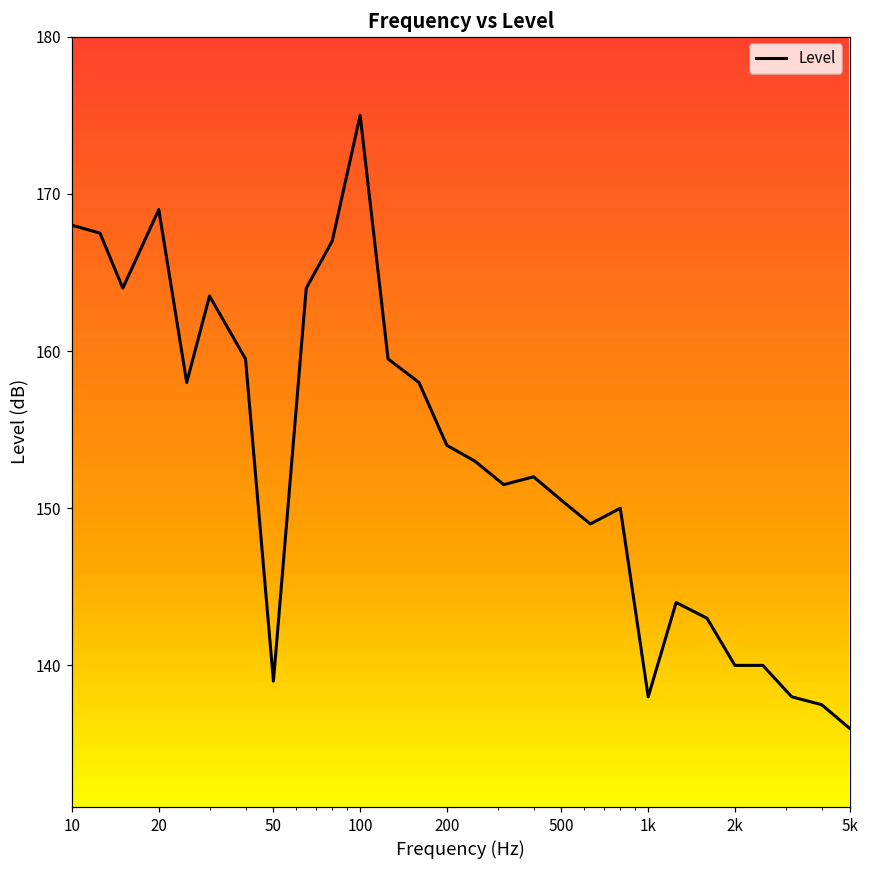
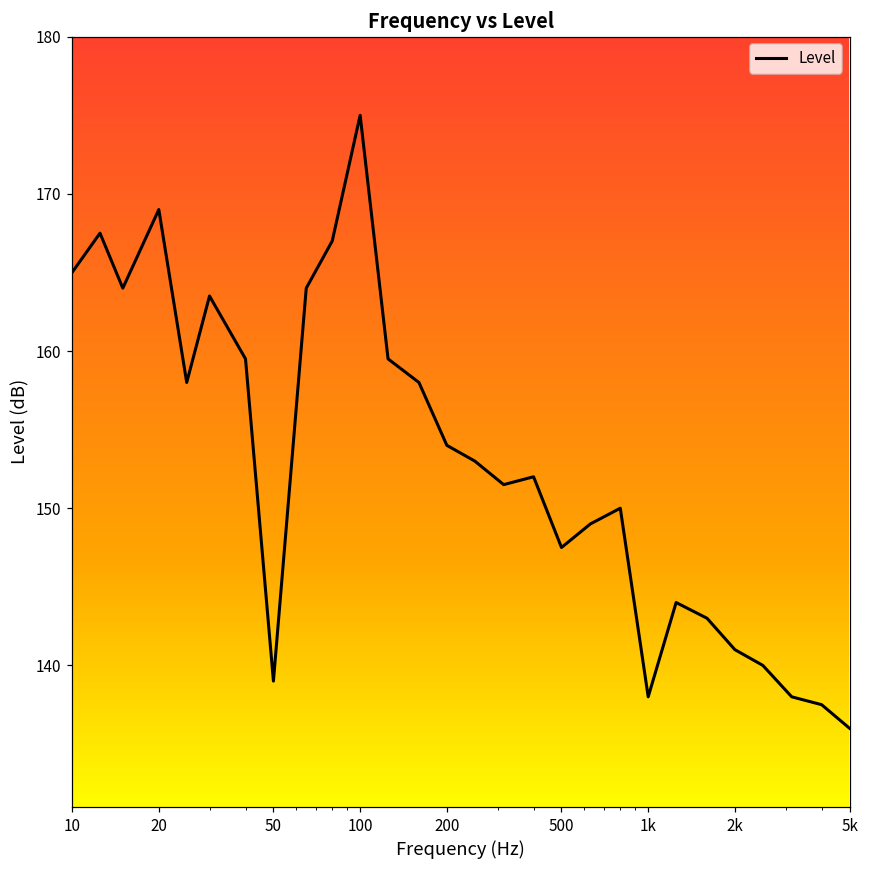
10: 168 -> 165
500: 150.5 -> 147.5
2k: 140 -> 141
